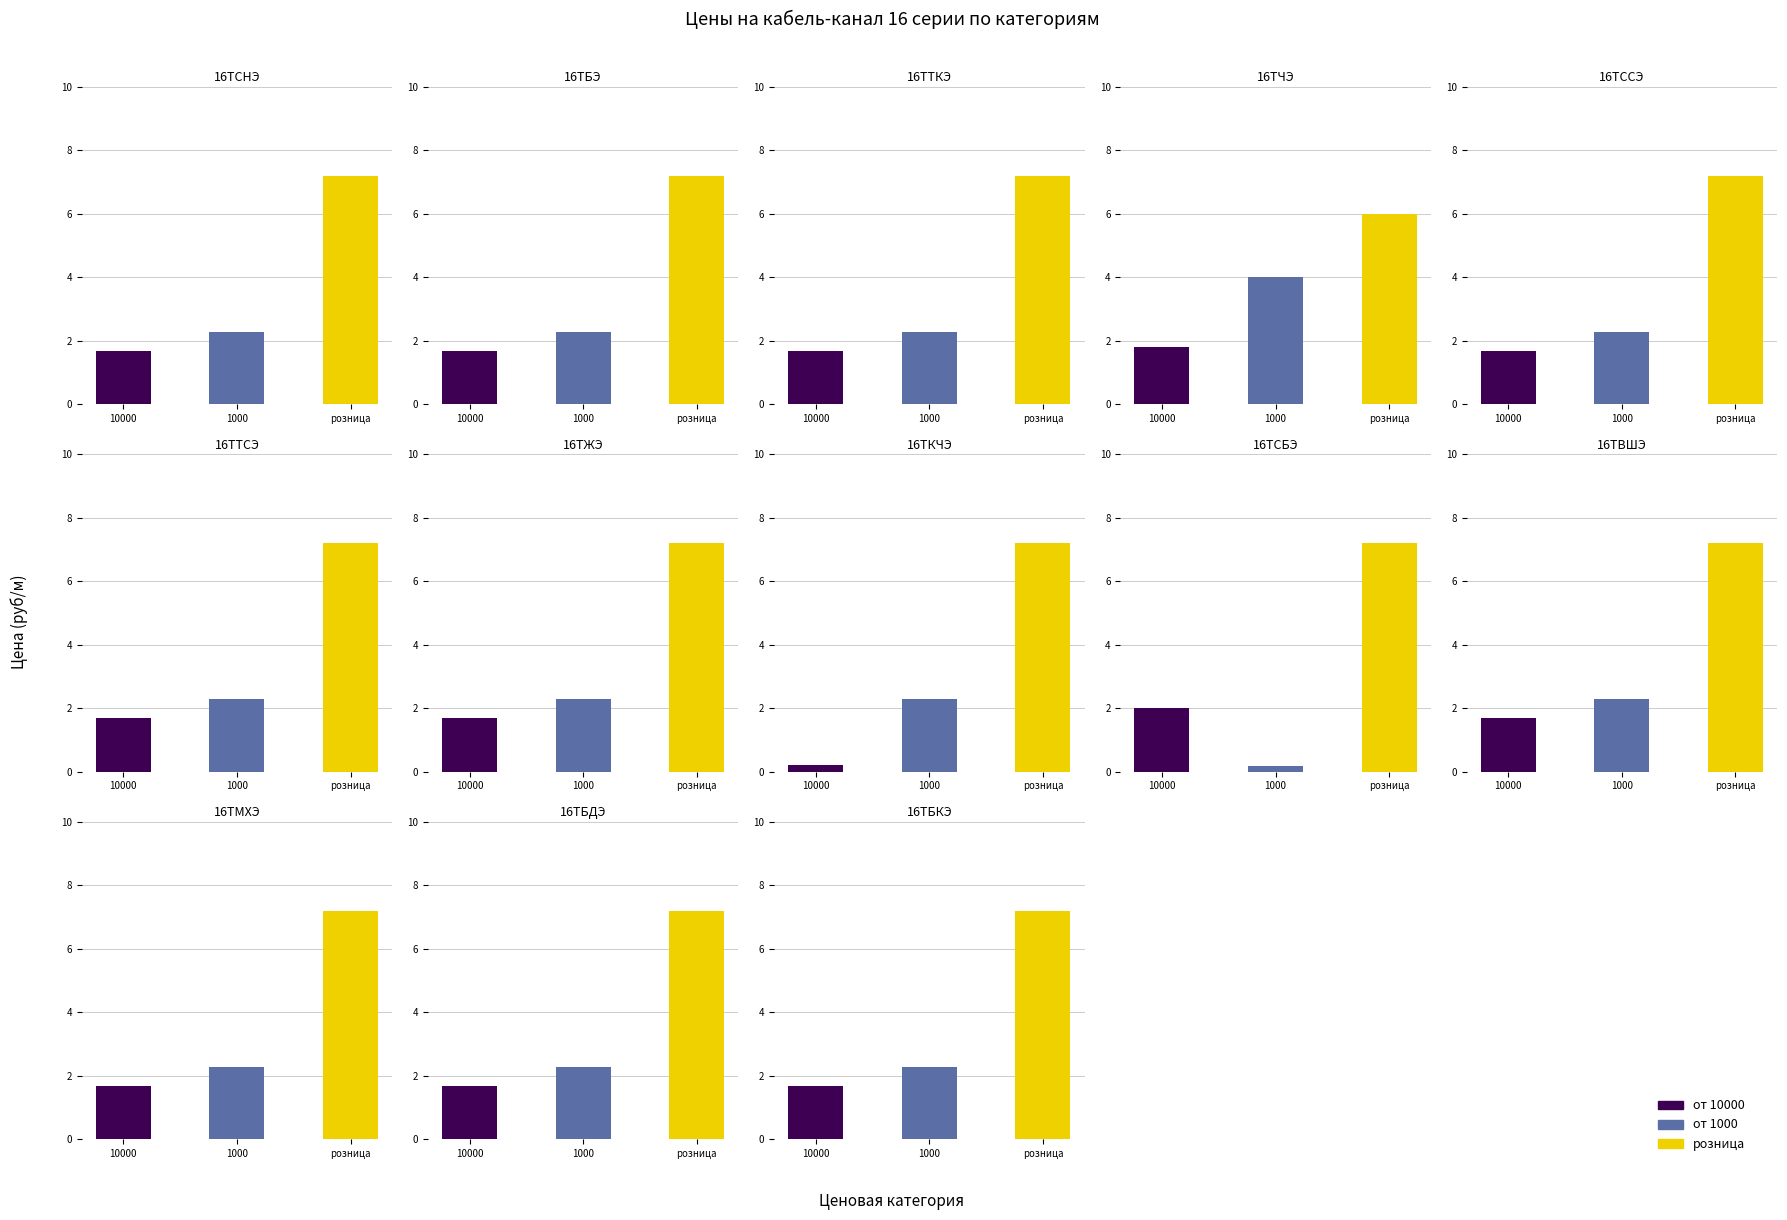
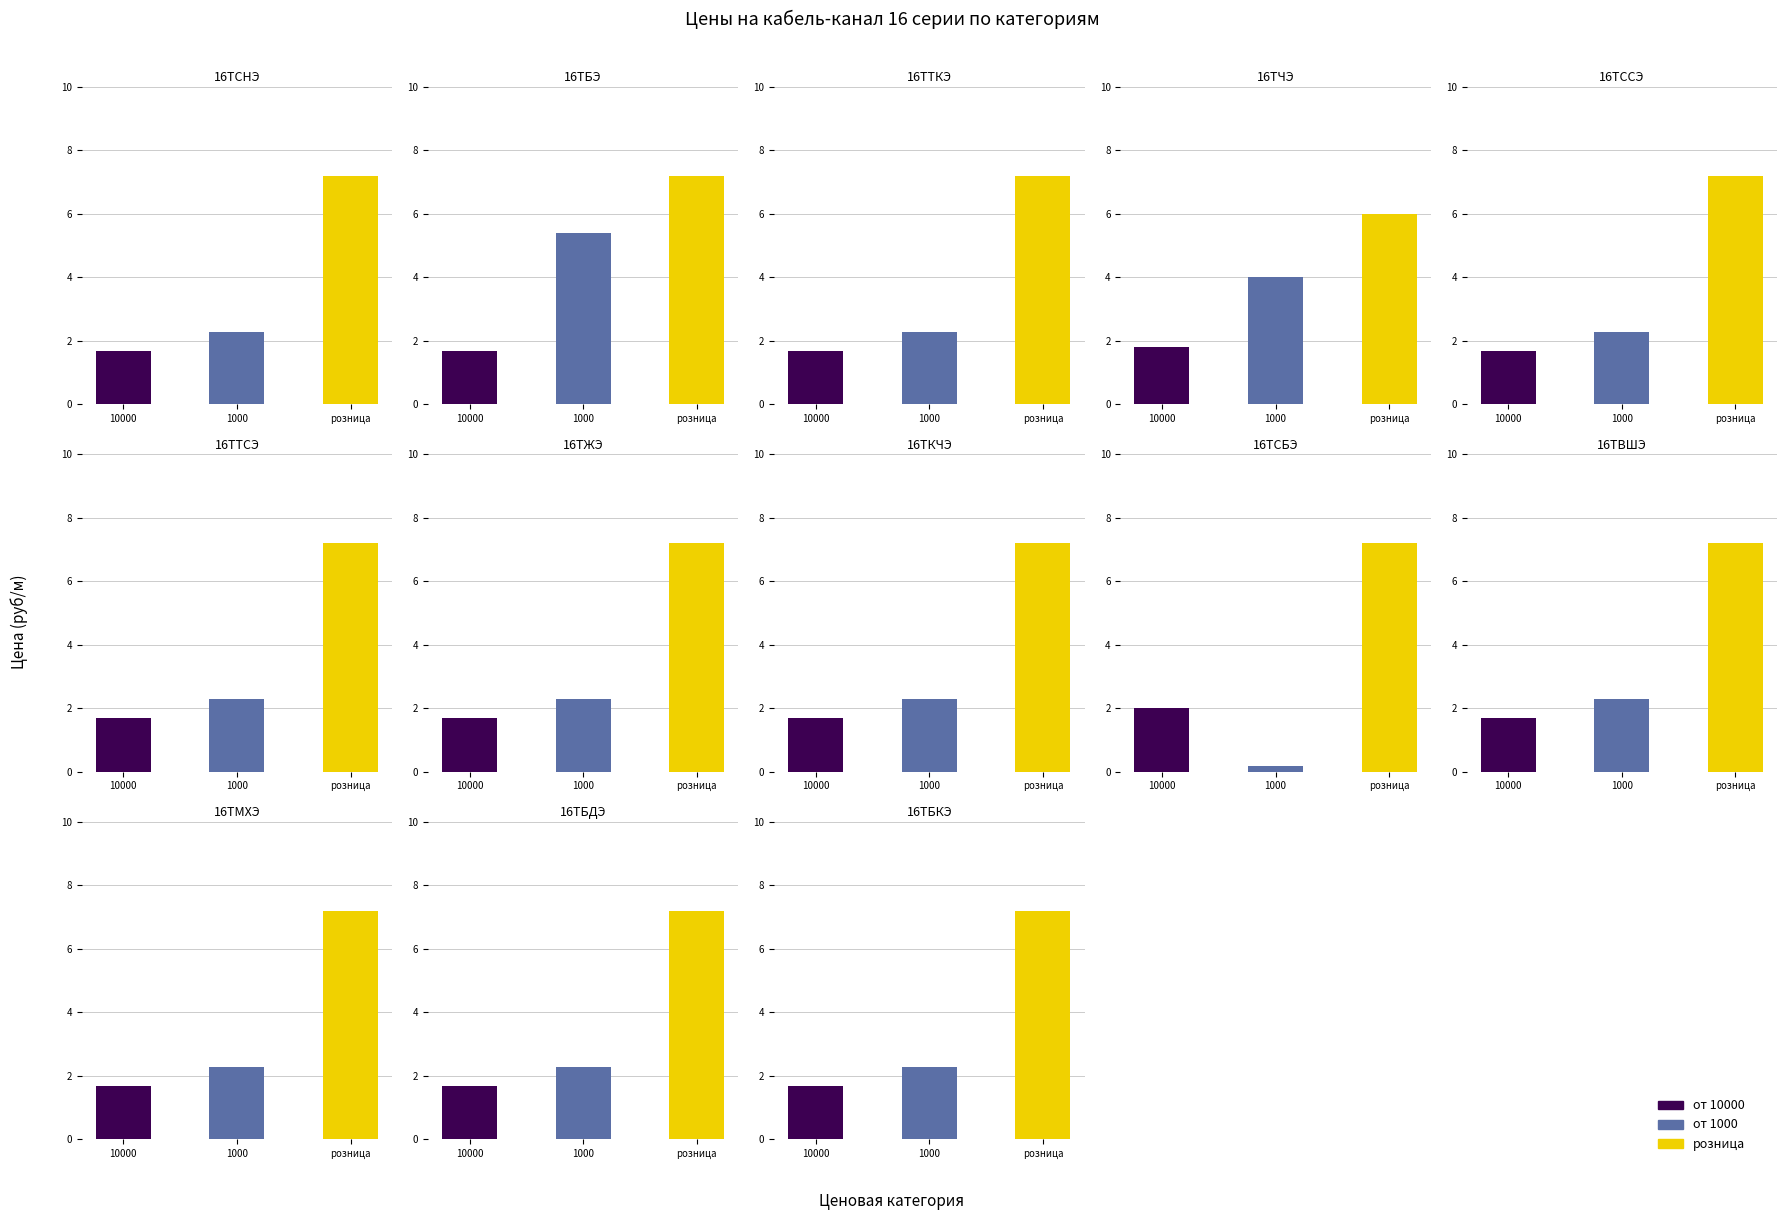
16ТБЭ, 1000: 2.3 -> 5.4
16ТКЧЭ, 10000: 0.2 -> 1.7
